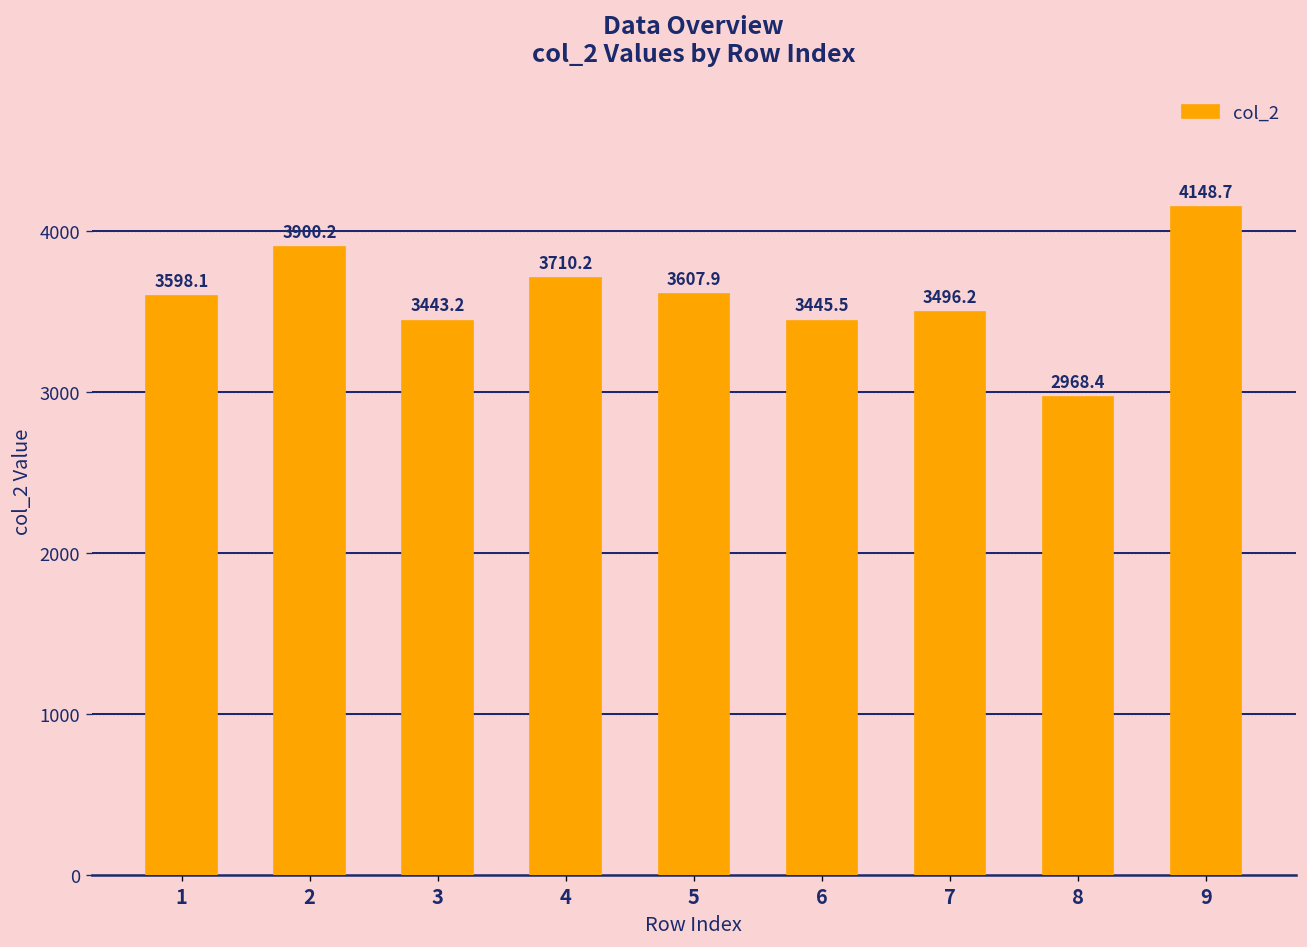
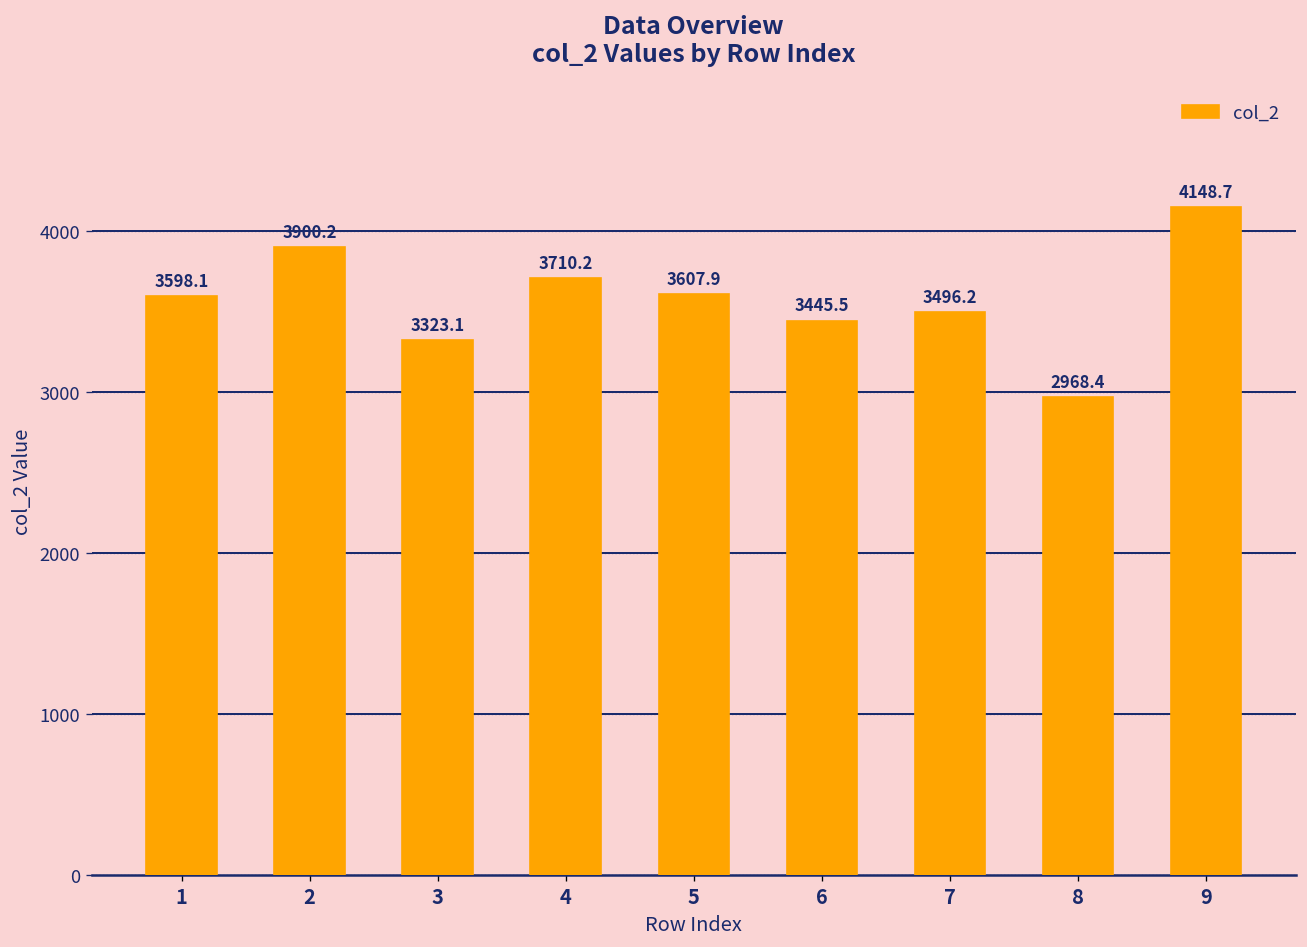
3: 3443.2 -> 3323.1
